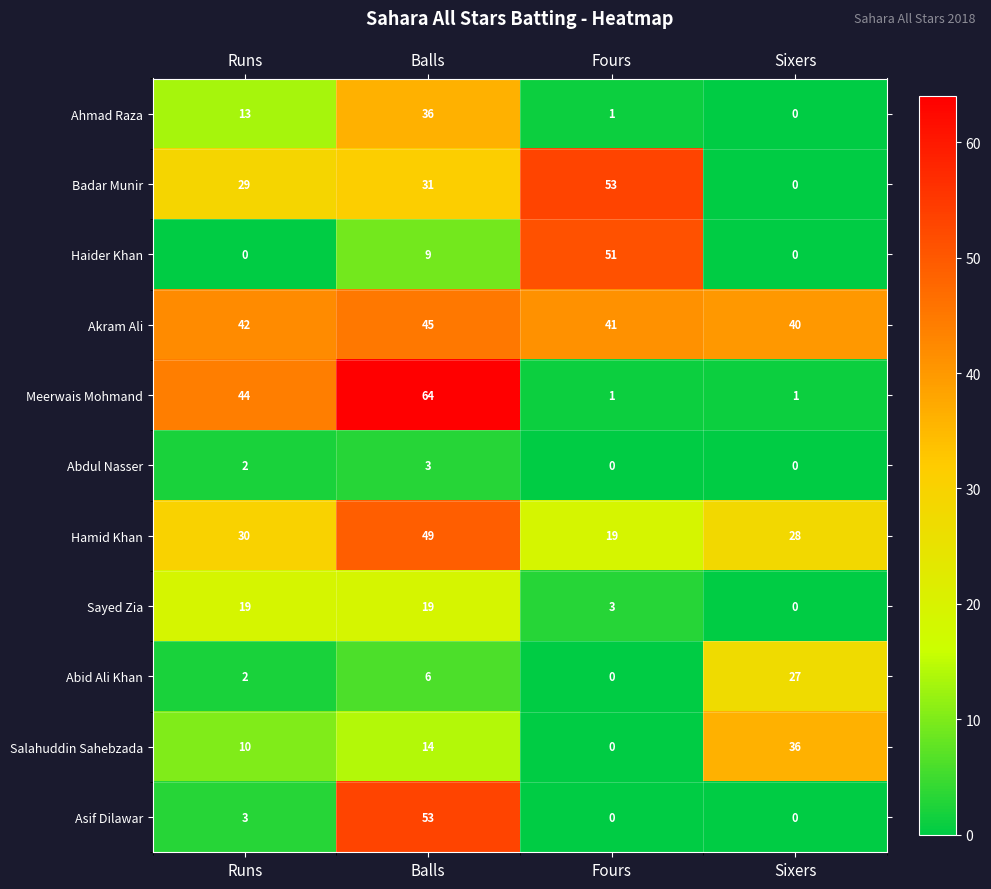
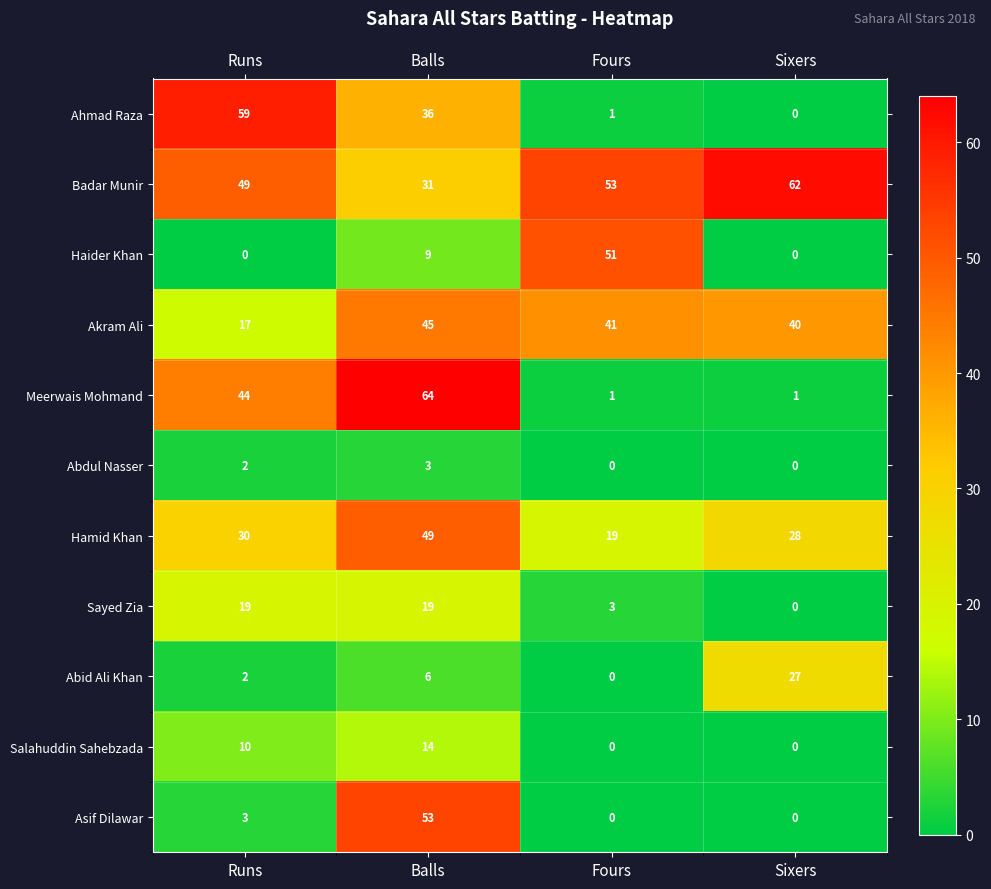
Ahmad Raza, Runs: 13 -> 59
Badar Munir, Runs: 29 -> 49
Badar Munir, Sixers: 0 -> 62
Akram Ali, Runs: 42 -> 17
Salahuddin Sahebzada, Sixers: 36 -> 0
